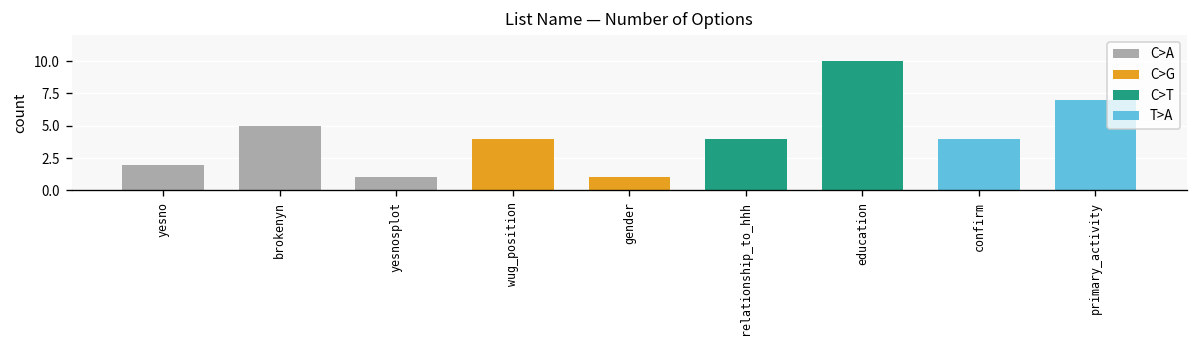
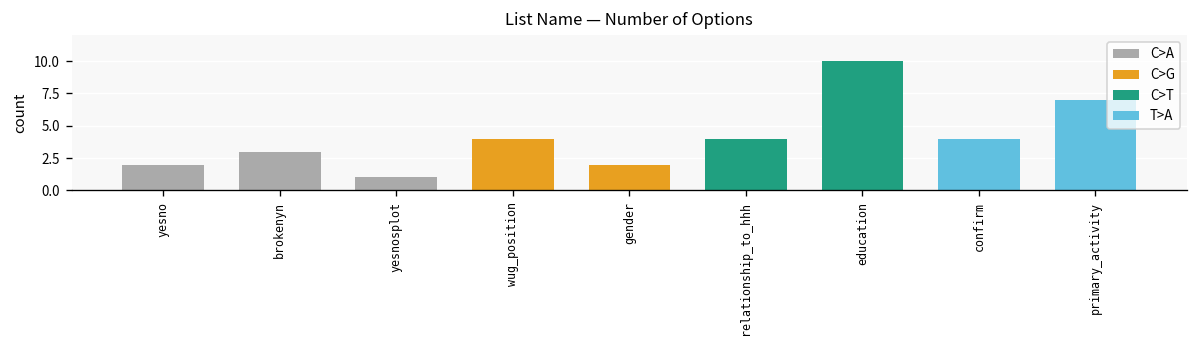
brokenyn: 5 -> 3
gender: 1 -> 2
